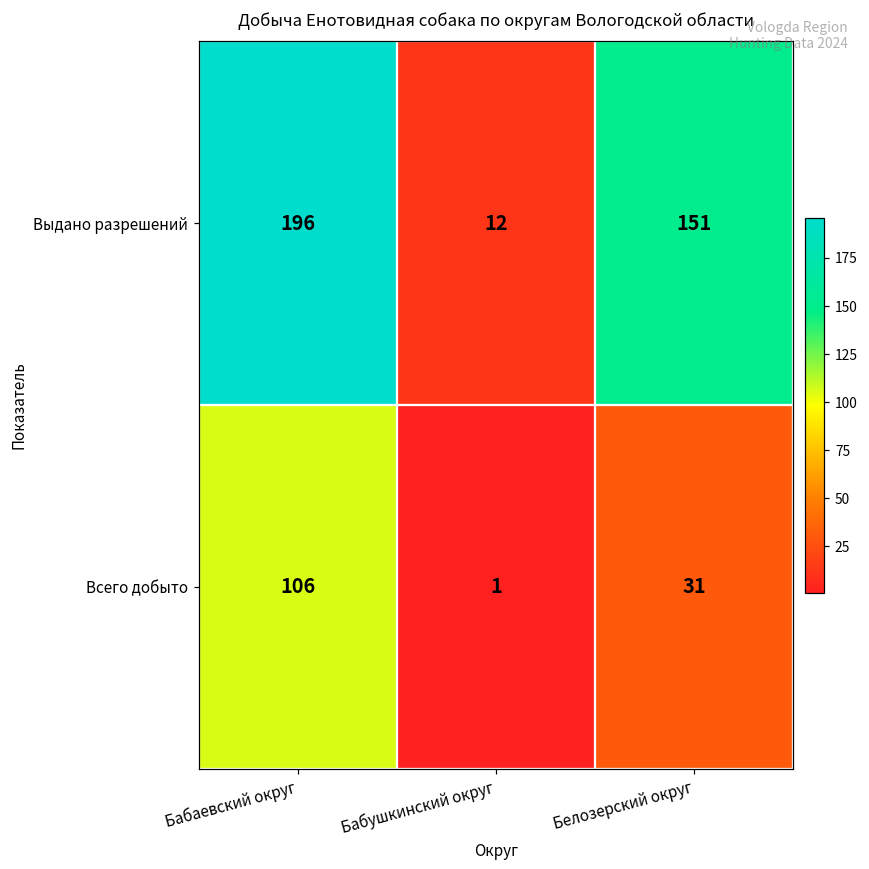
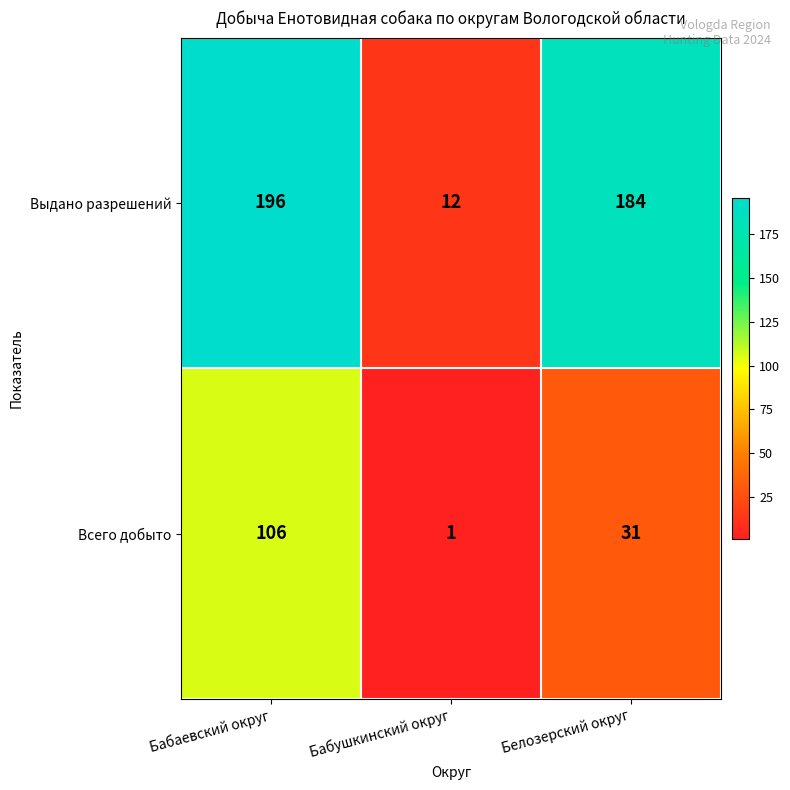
Выдано разрешений, Белозерский округ: 151 -> 184
